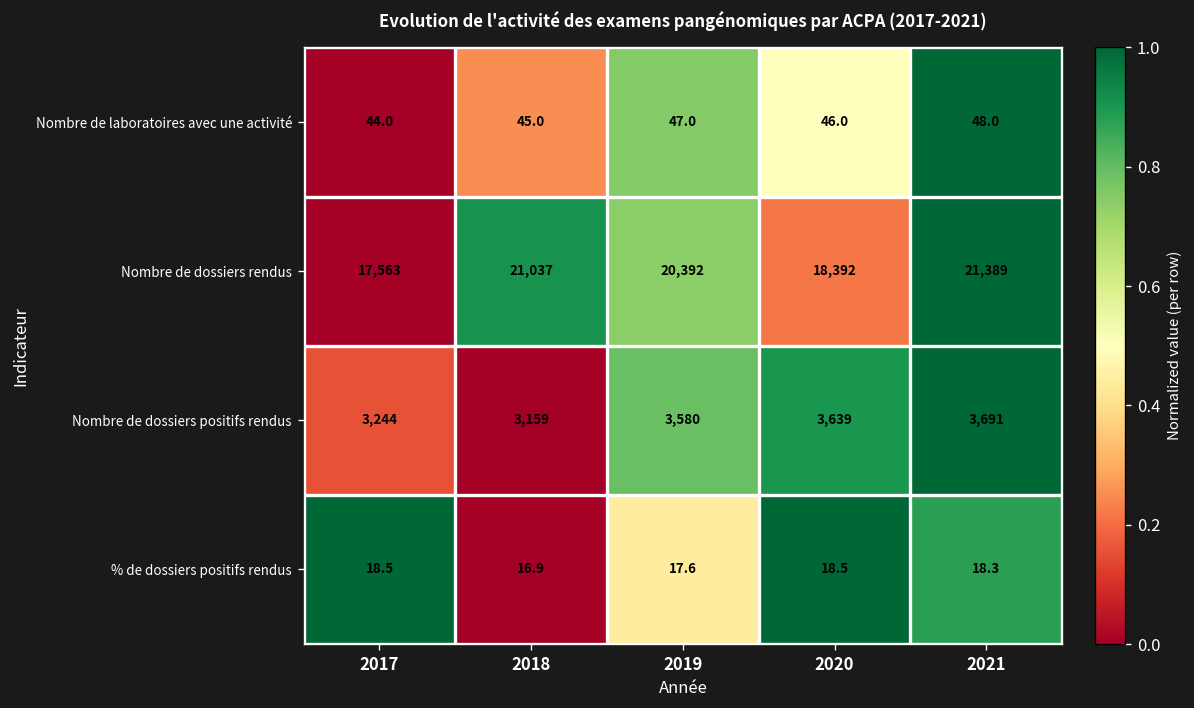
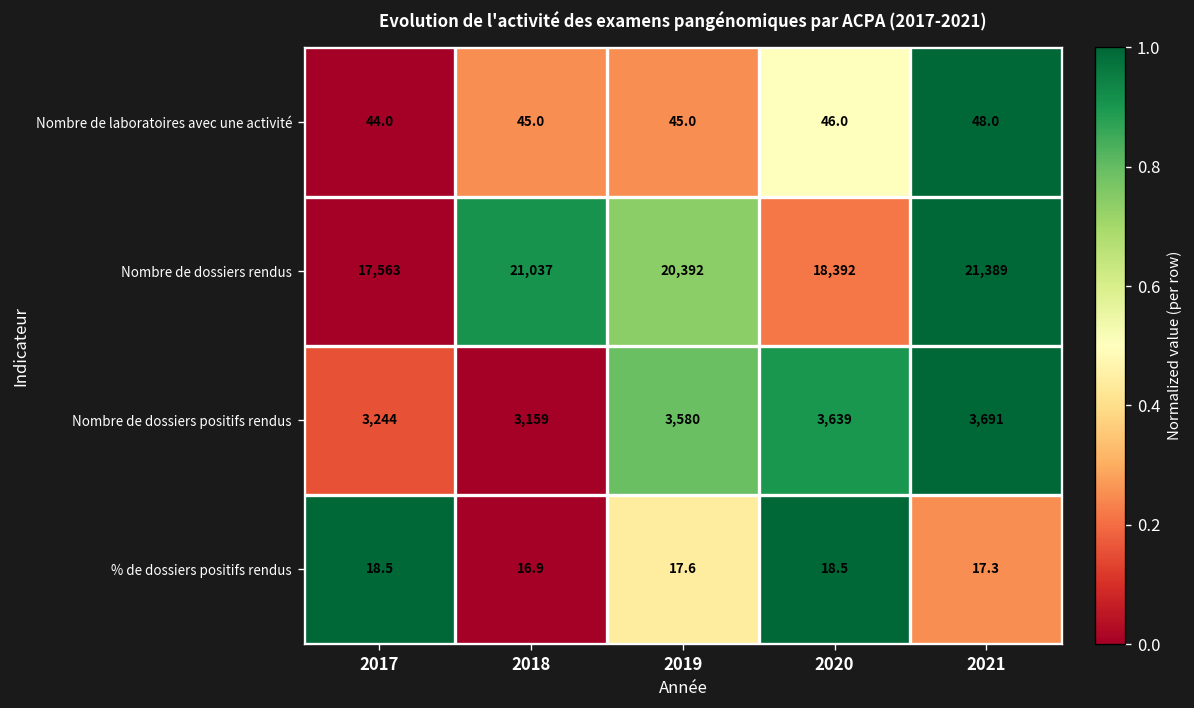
Nombre de laboratoires avec une activité, 2019: 47.0 -> 45.0
% de dossiers positifs rendus, 2021: 18.3 -> 17.3
